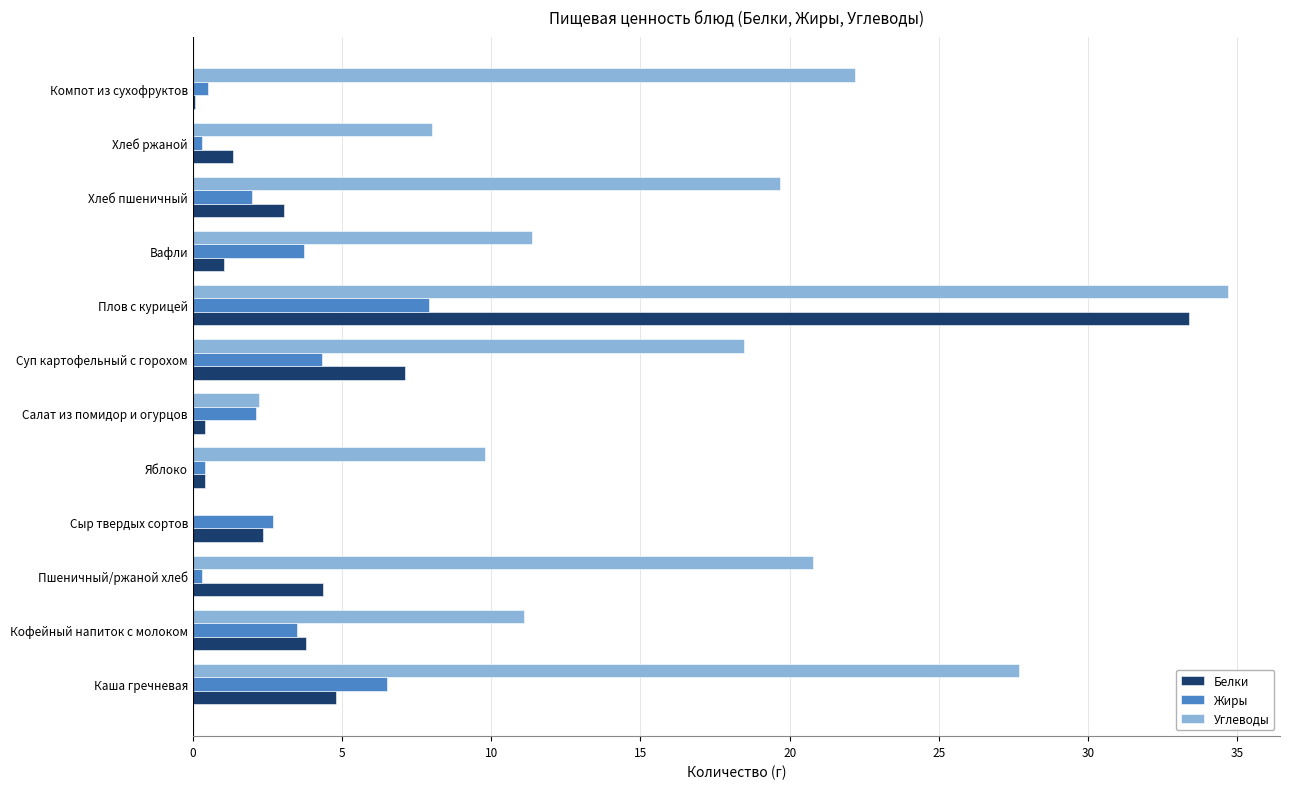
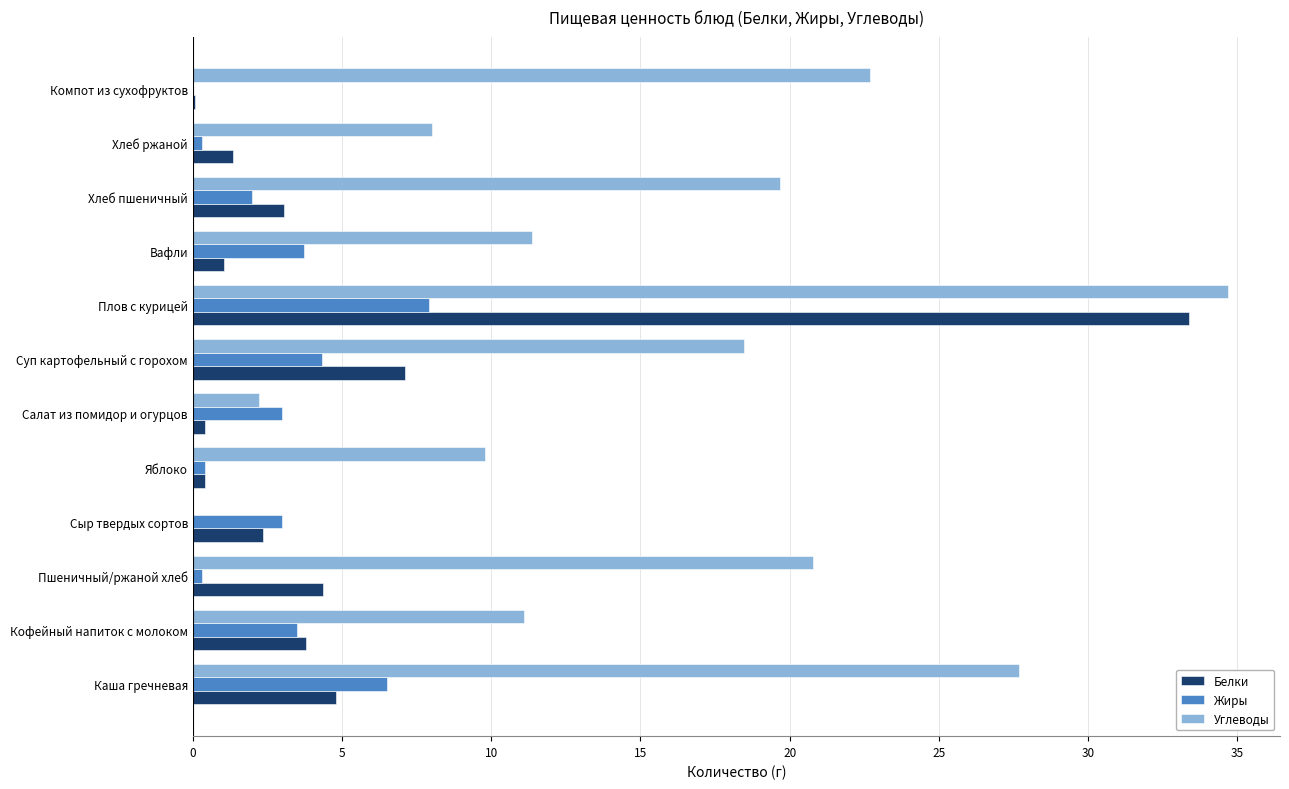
Углеводы, Компот из сухофруктов: 22.2 -> 22.7
Жиры, Компот из сухофруктов: 0.5 -> 0.0
Жиры, Салат из помидор и огурцов: 2.1 -> 3.0
Жиры, Сыр твердых сортов: 2.7 -> 3.0
